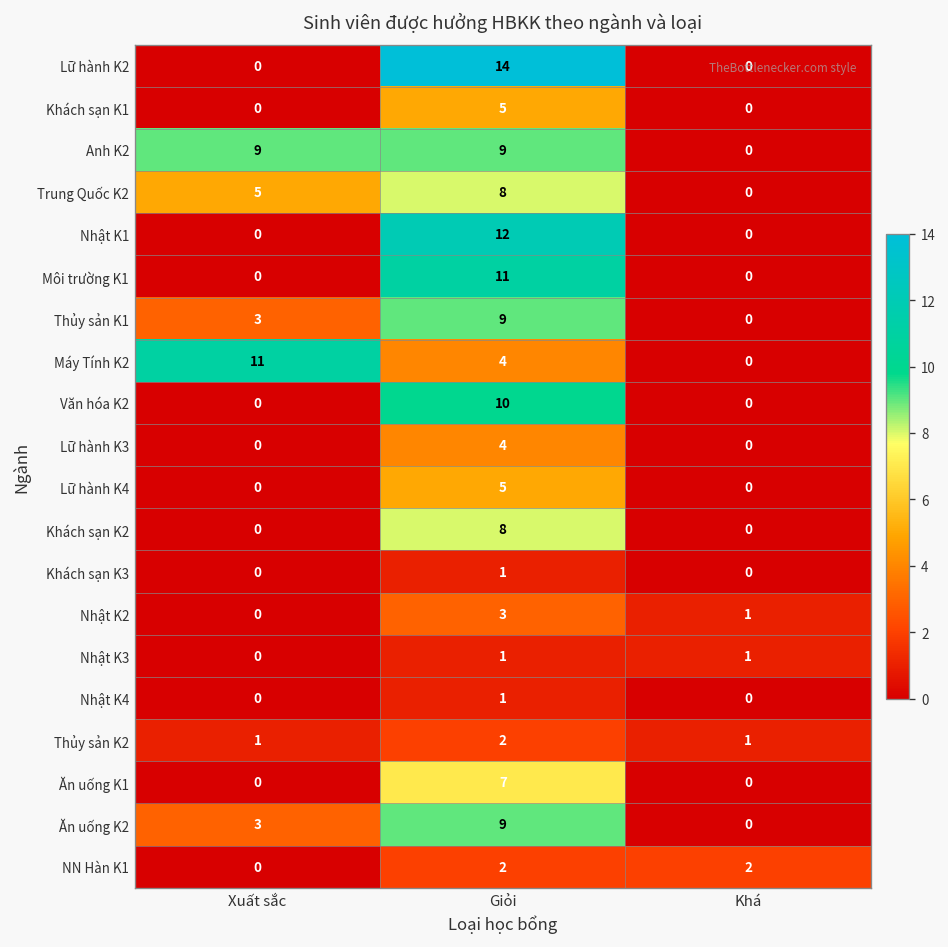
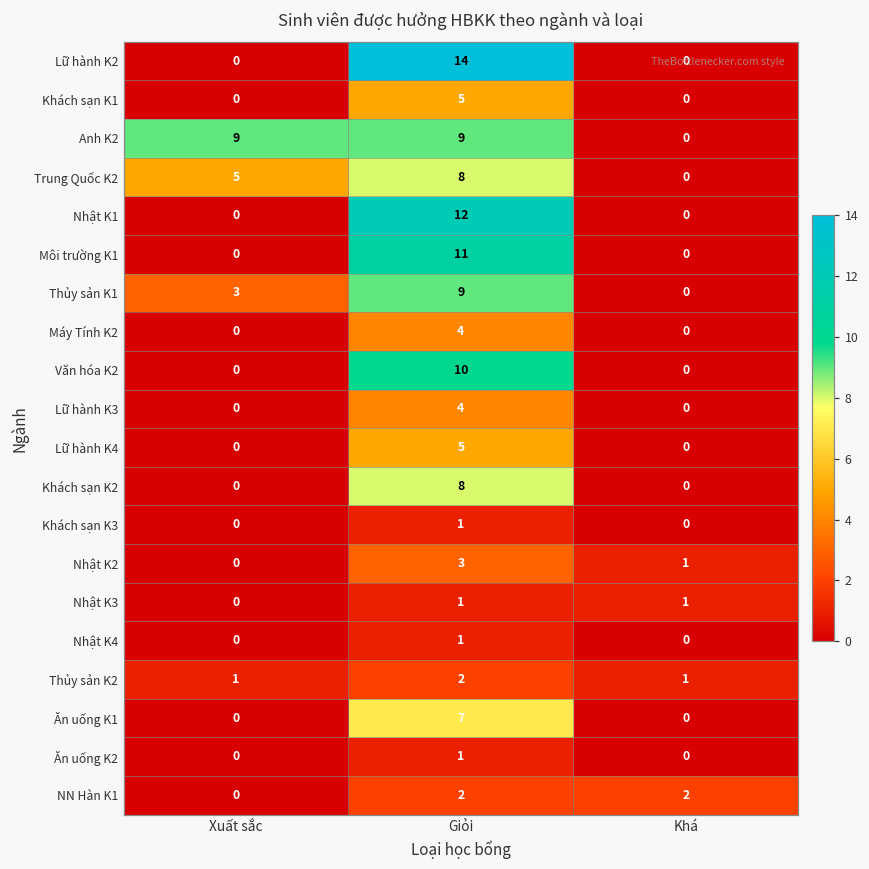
Máy Tính K2, Xuất sắc: 11 -> 0
Ăn uống K2, Xuất sắc: 3 -> 0
Ăn uống K2, Giỏi: 9 -> 1
